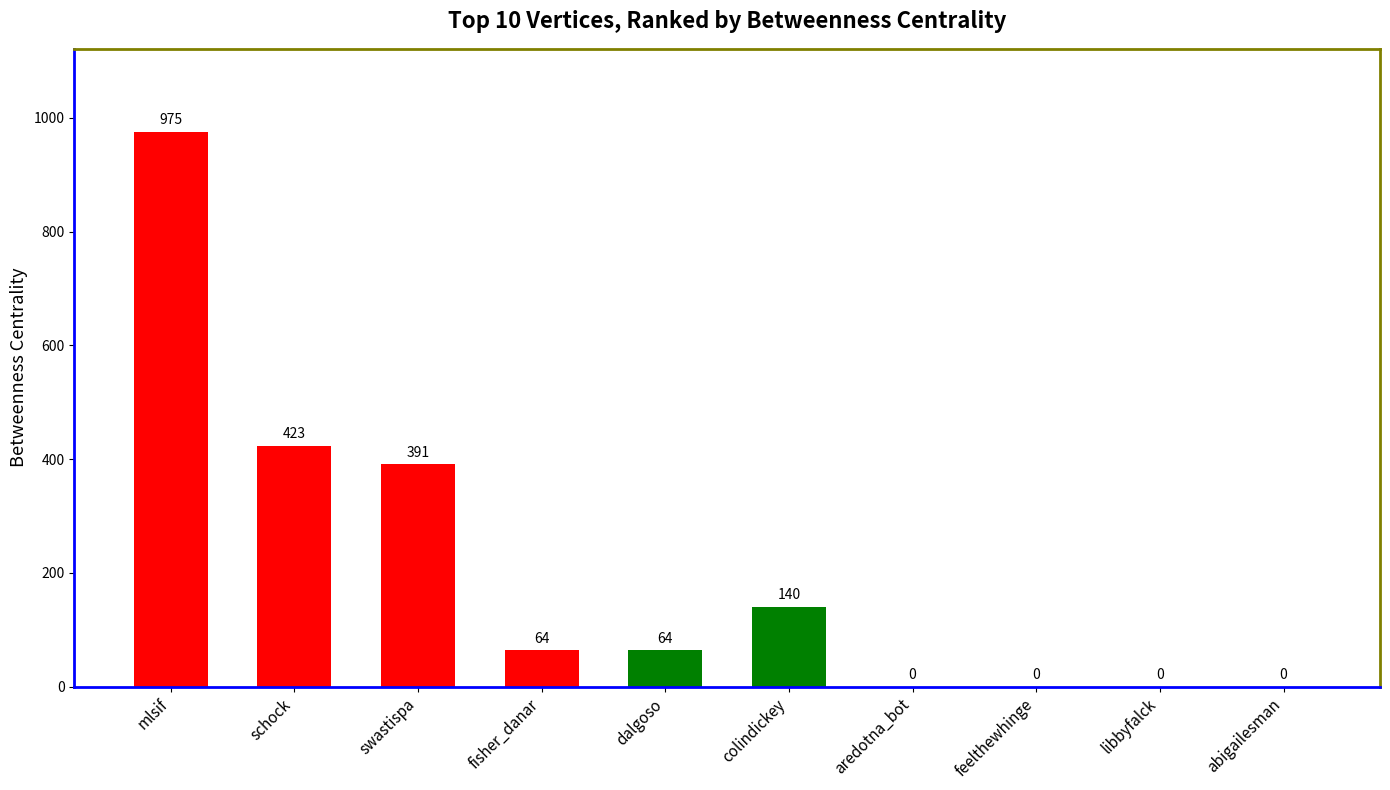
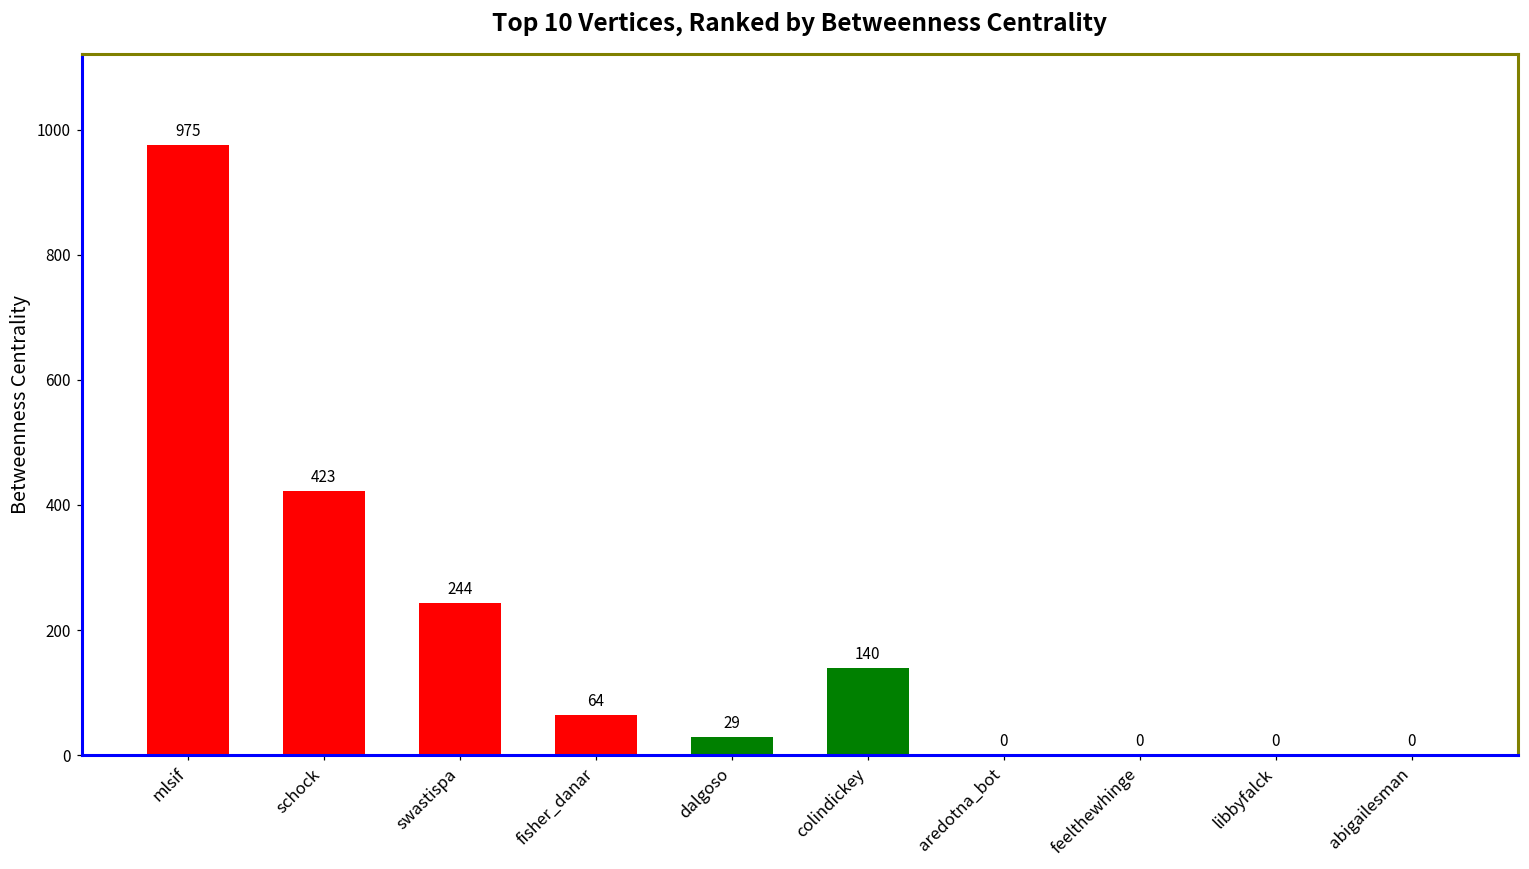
swastispa: 391 -> 244
dalgoso: 64 -> 29
